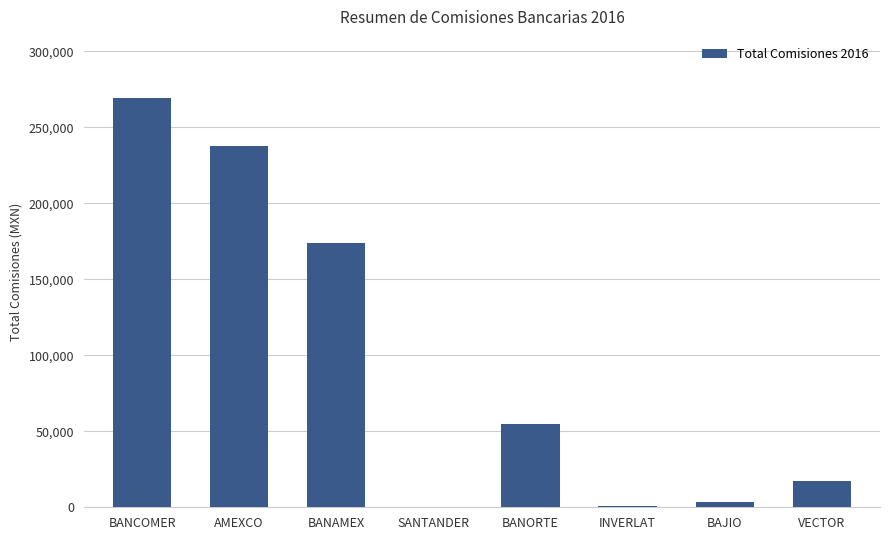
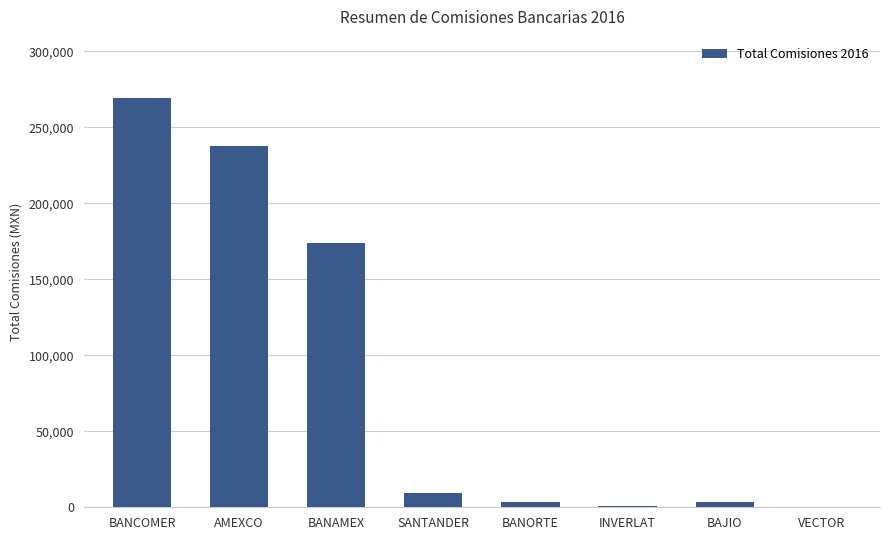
SANTANDER: 0 -> 10,000
BANORTE: 55,000 -> 3,000
VECTOR: 17,000 -> 0
